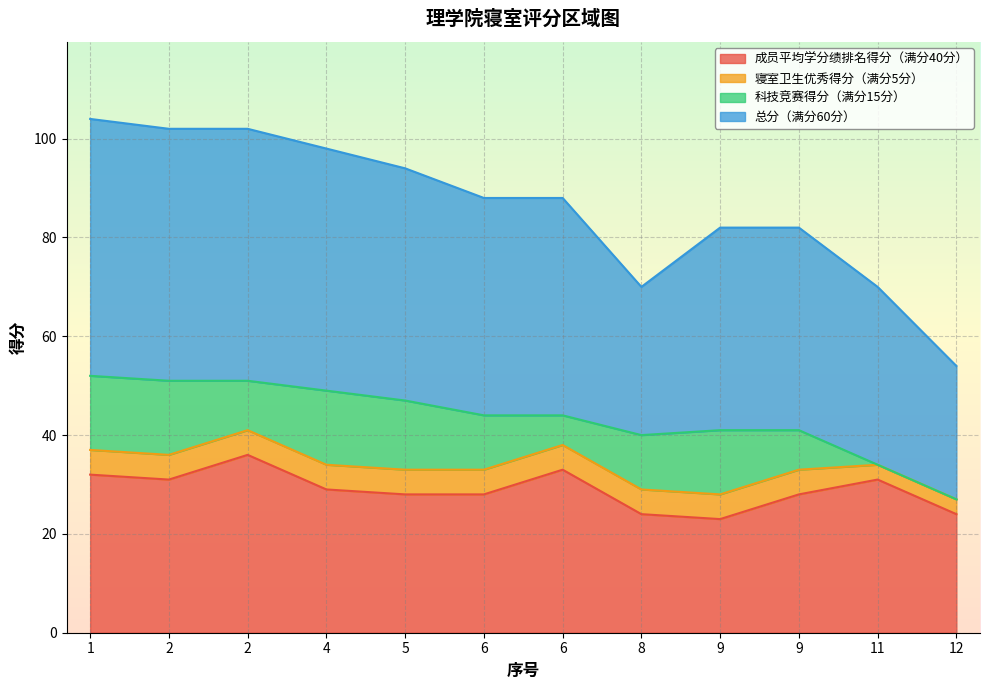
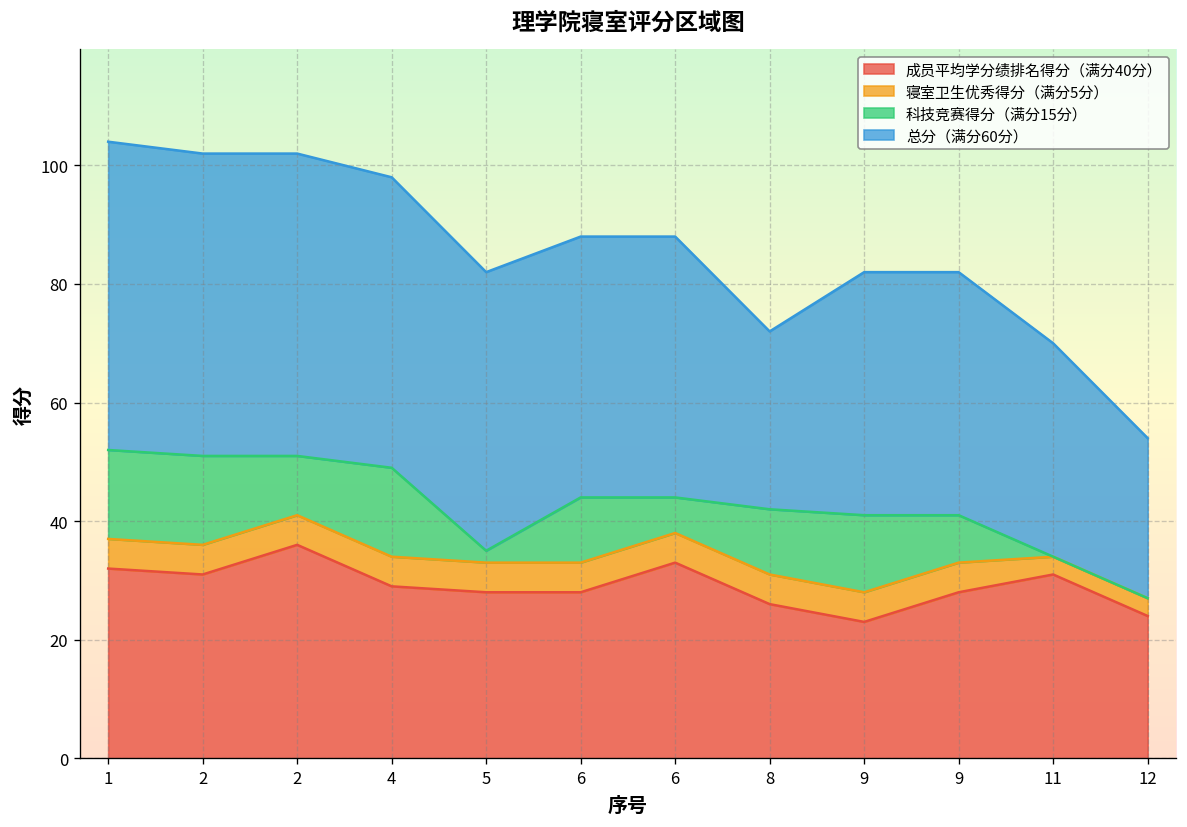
科技竞赛得分（满分15分）, 5: 14 -> 2
成员平均学分绩排名得分（满分40分）, 8: 24 -> 26
